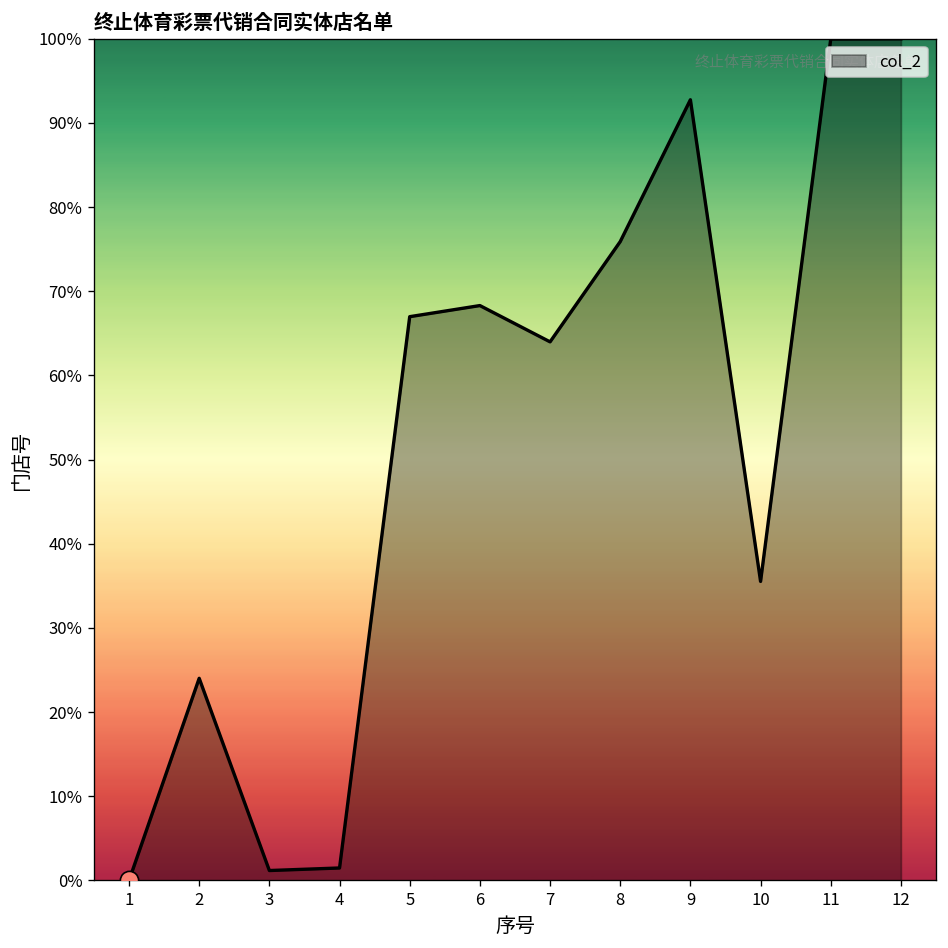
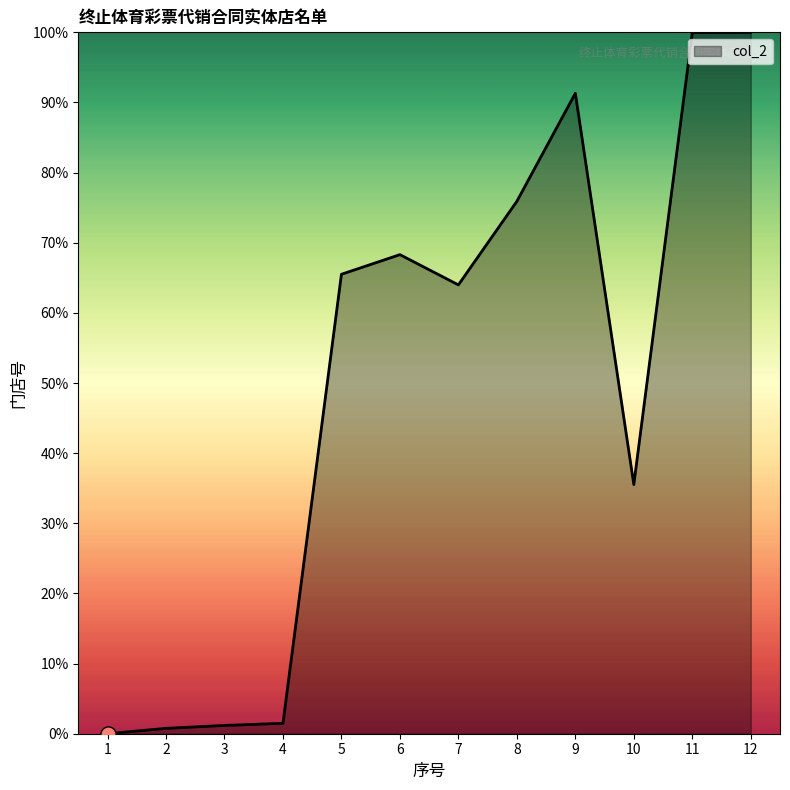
col_2, 2: 24% -> 1%
col_2, 5: 67% -> 66%
col_2, 9: 93% -> 91%
